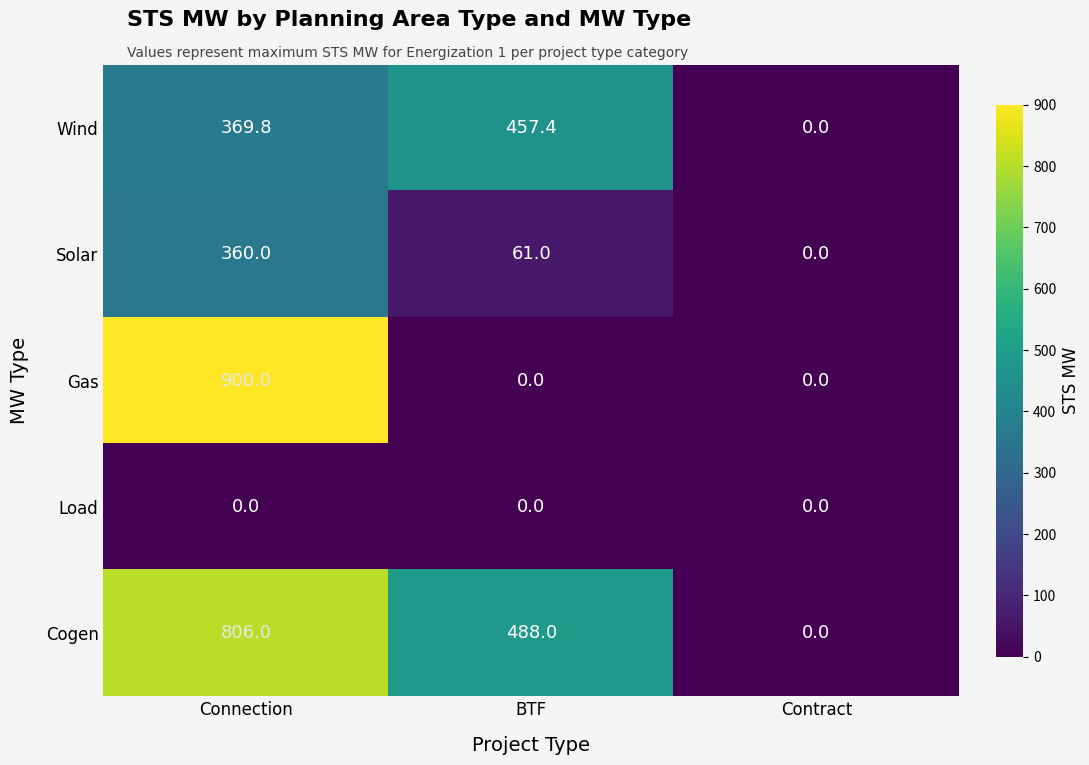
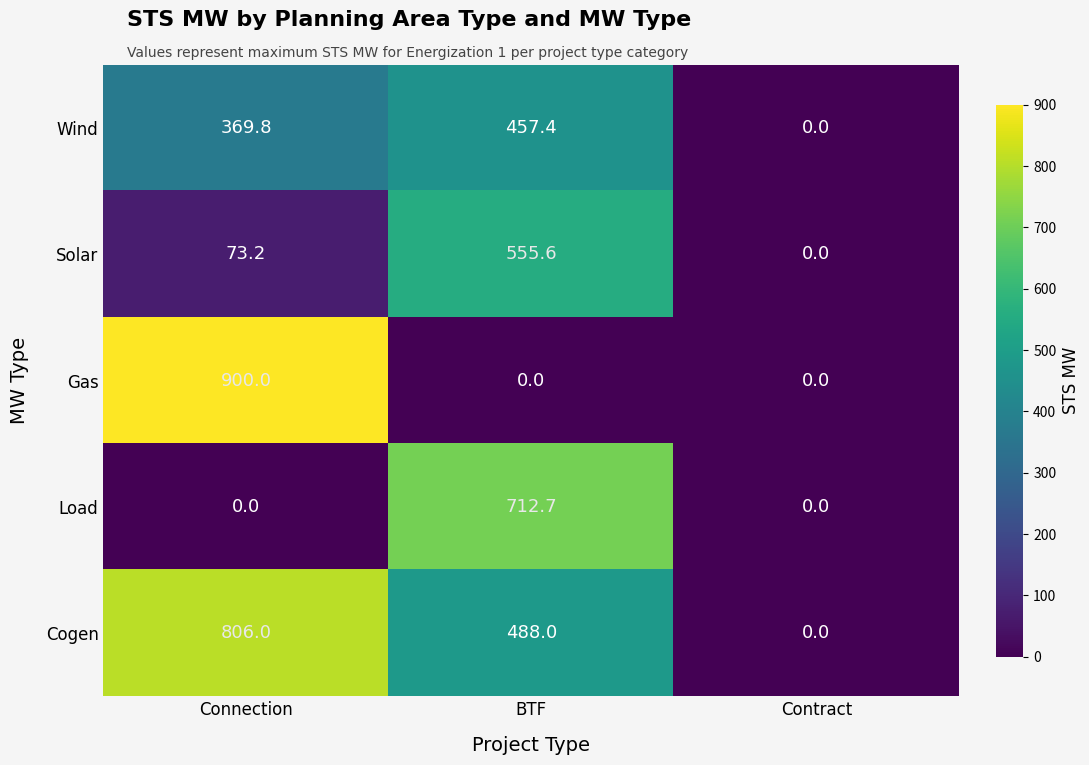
Solar, Connection: 360.0 -> 73.2
Solar, BTF: 61.0 -> 555.6
Load, BTF: 0.0 -> 712.7
